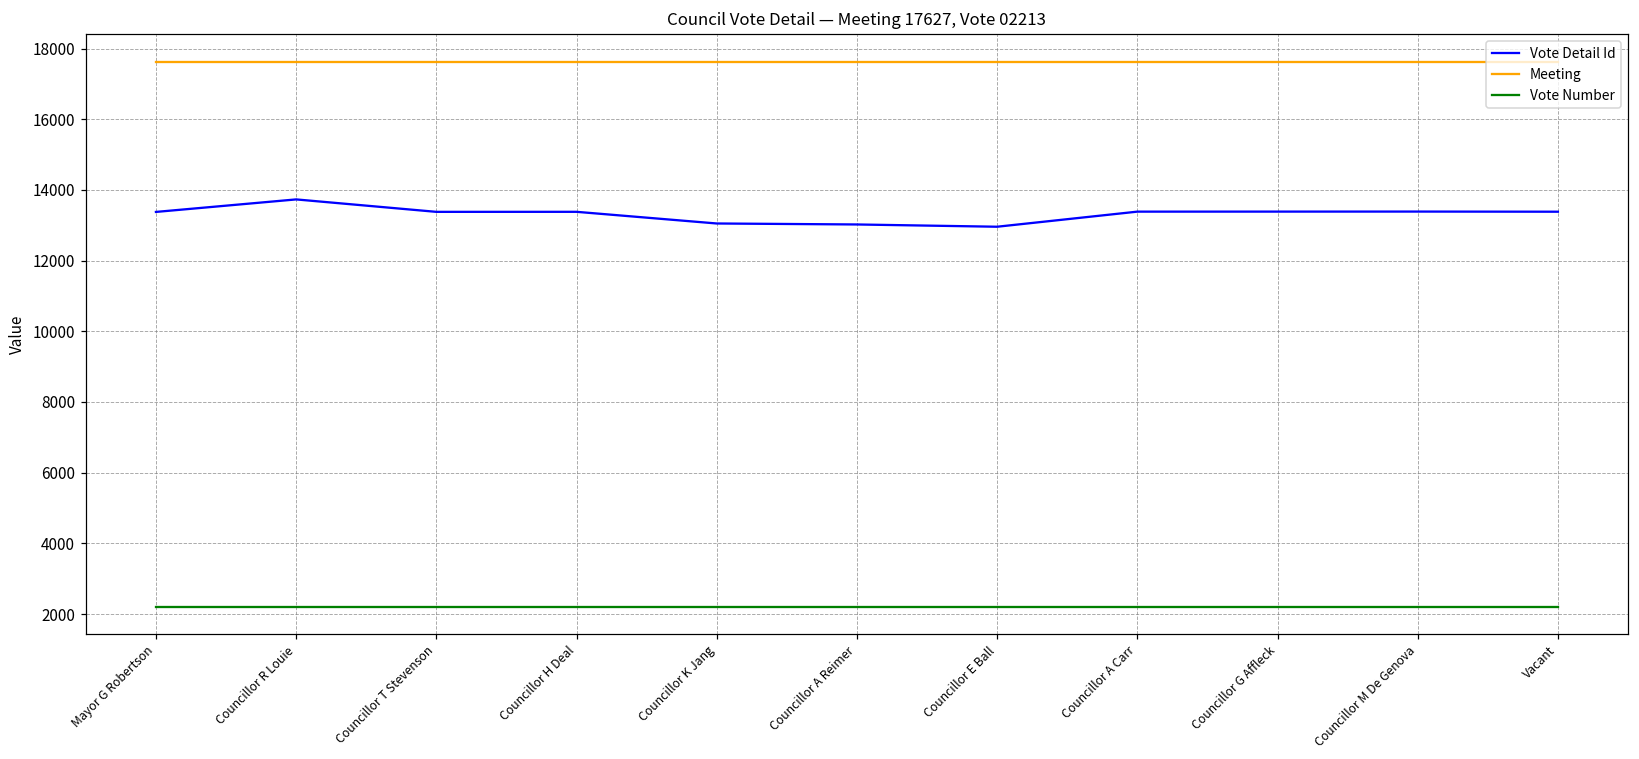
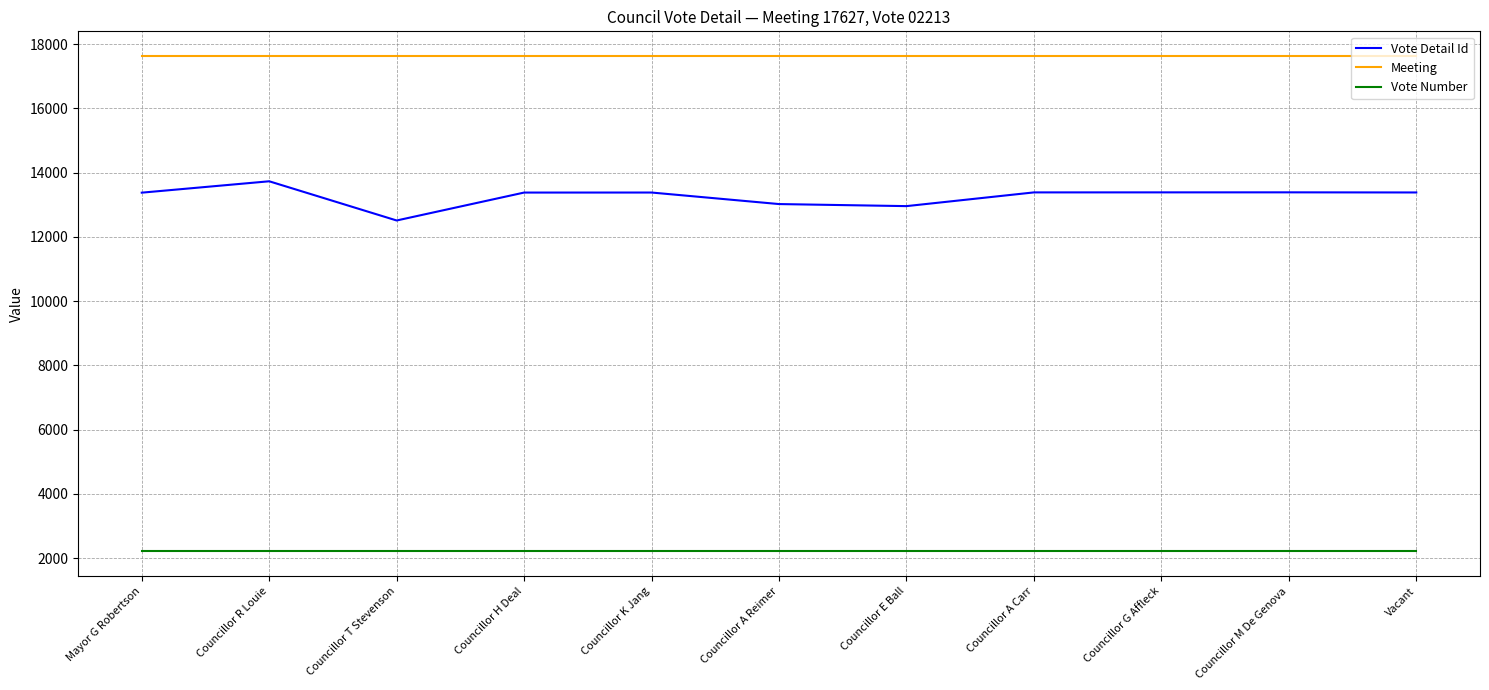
Vote Detail Id, Councillor T Stevenson: 13400 -> 12500
Vote Detail Id, Councillor K Jang: 13100 -> 13400
